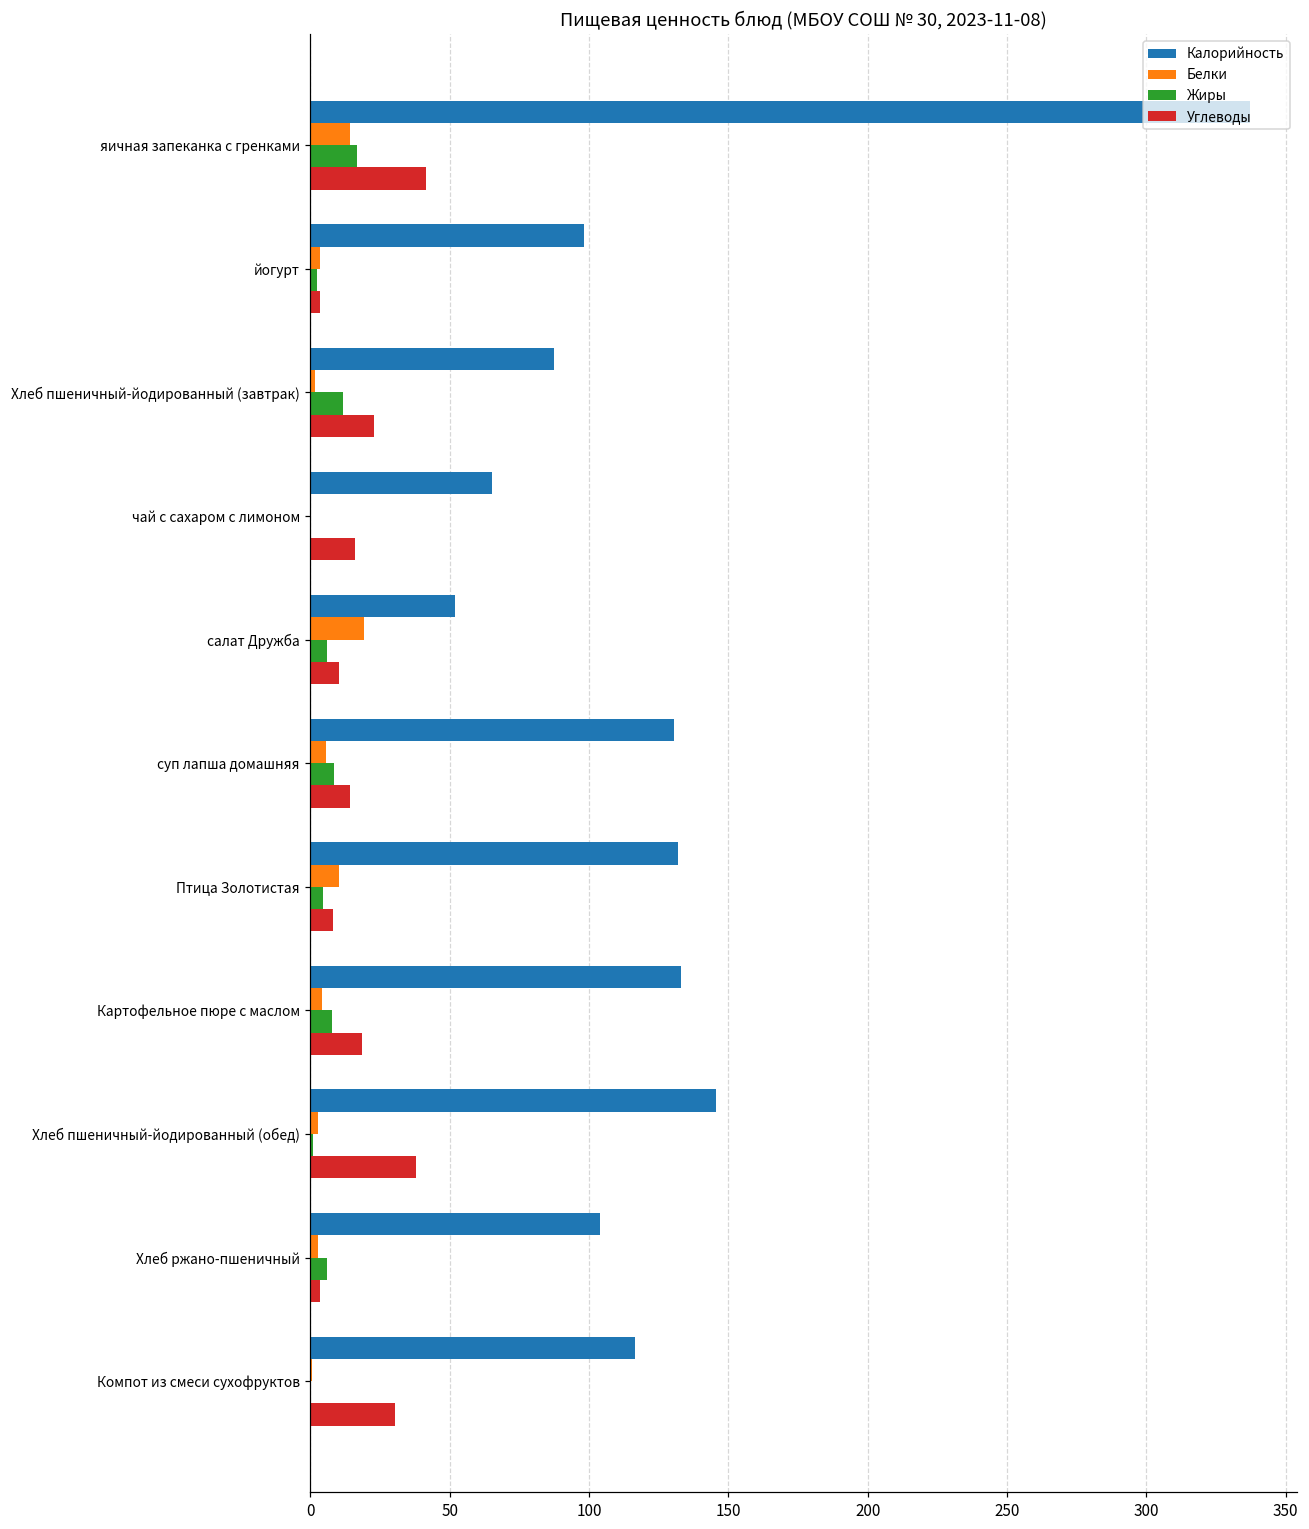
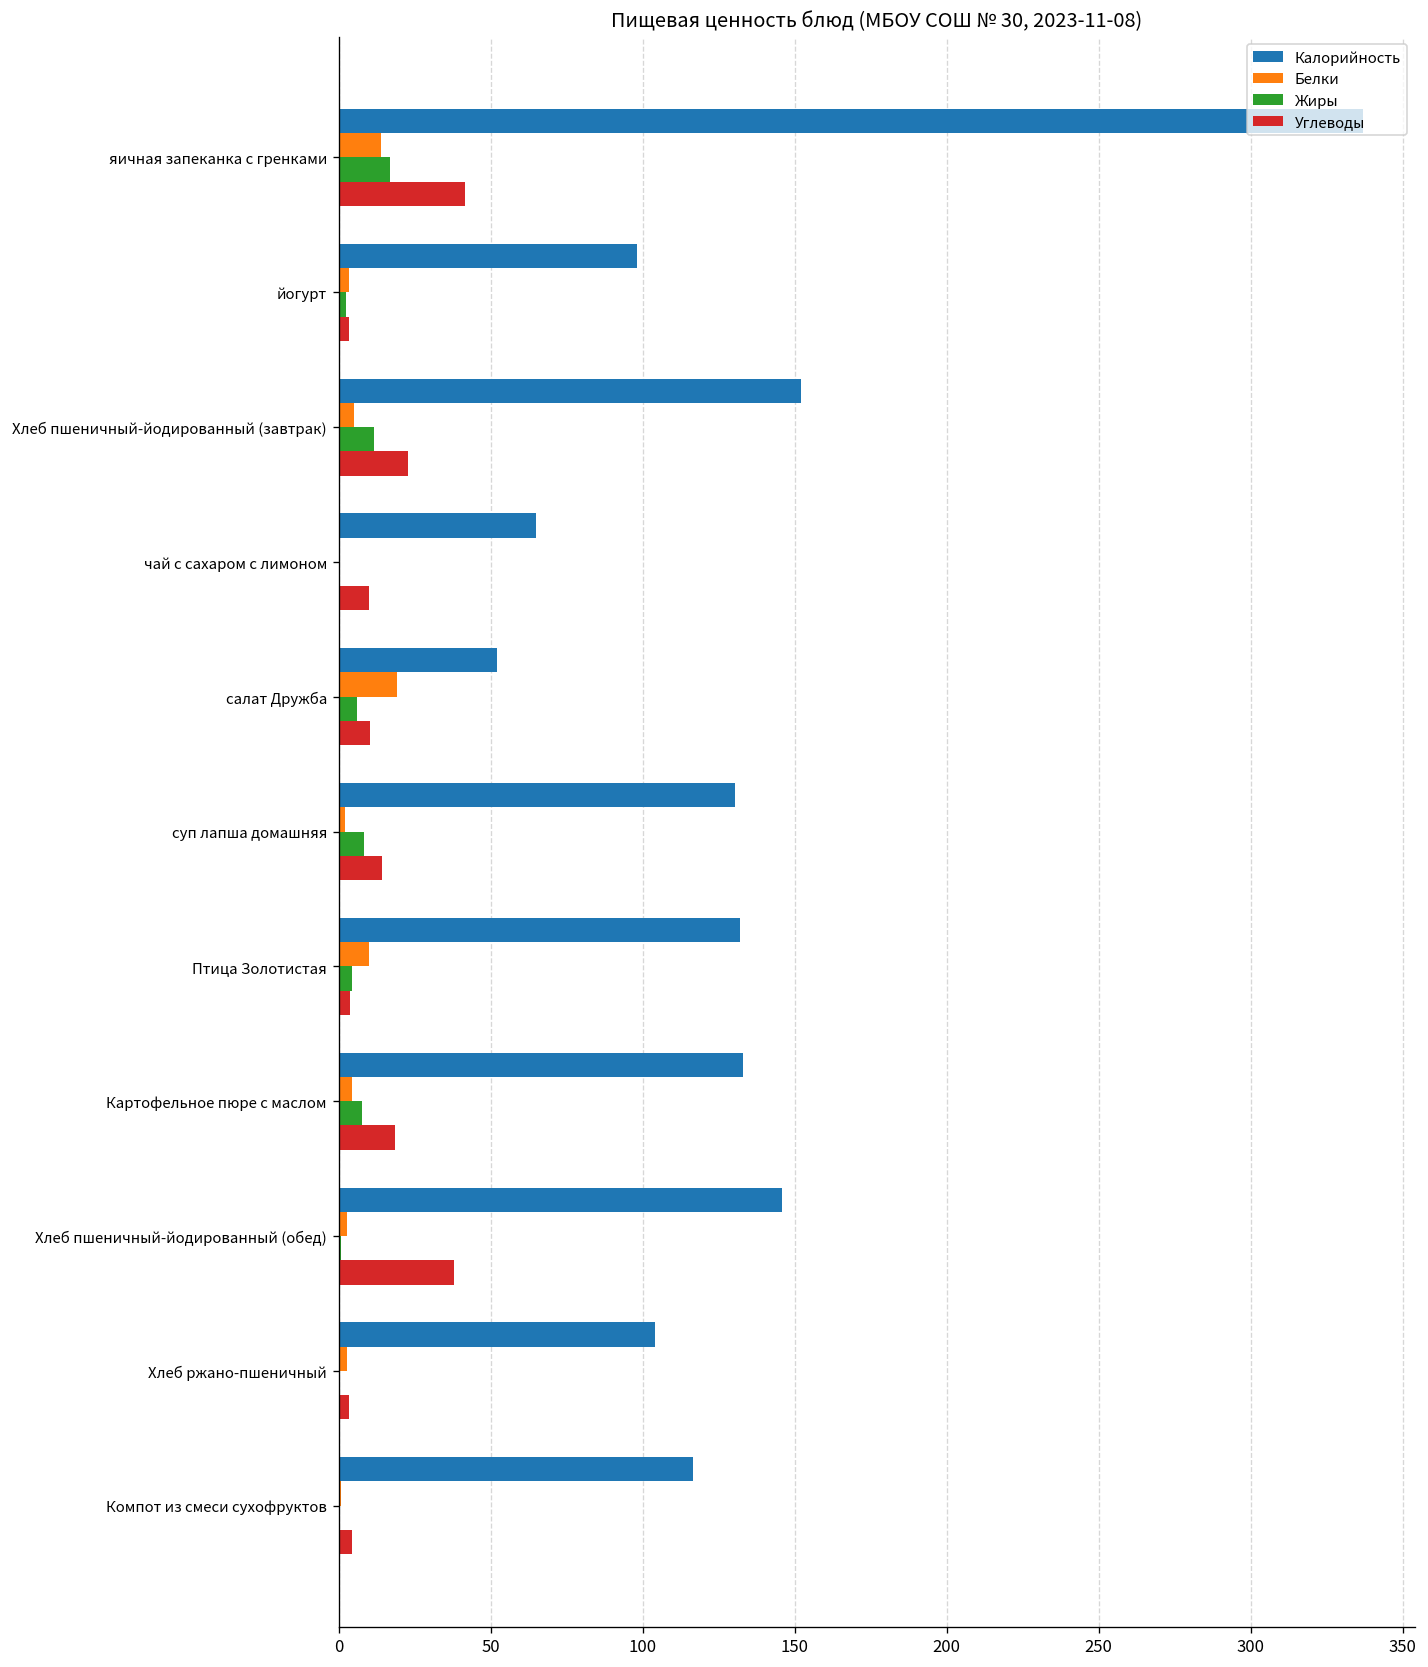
Калорийность, Хлеб пшеничный-йодированный (завтрак): 87 -> 152
Белки, Хлеб пшеничный-йодированный (завтрак): 2 -> 5
Углеводы, чай с сахаром с лимоном: 16 -> 10
Белки, суп лапша домашняя: 6 -> 2
Углеводы, Птица Золотистая: 8 -> 4
Жиры, Хлеб ржано-пшеничный: 6 -> 1
Углеводы, Компот из смеси сухофруктов: 30 -> 4
